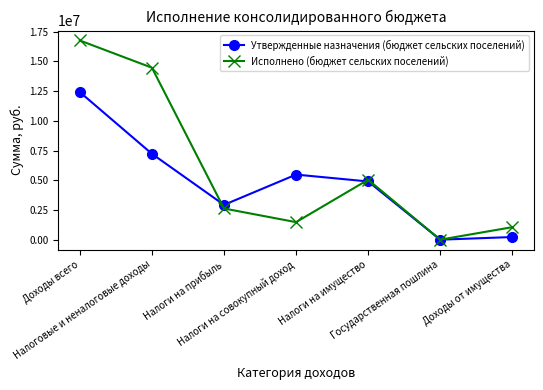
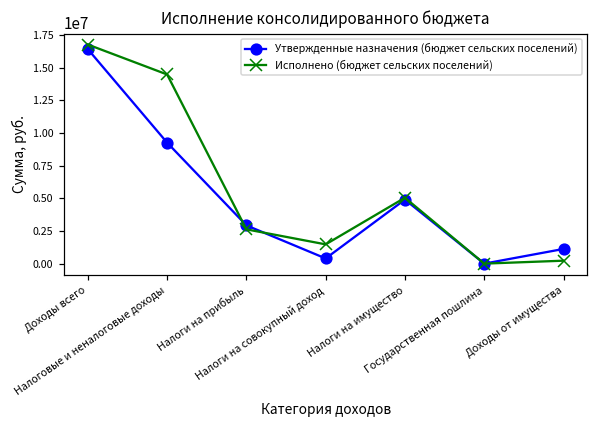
Утвержденные назначения (бюджет сельских поселений), Доходы всего: 12400000 -> 16400000
Утвержденные назначения (бюджет сельских поселений), Налоговые и неналоговые доходы: 7200000 -> 9300000
Утвержденные назначения (бюджет сельских поселений), Налоги на совокупный доход: 5500000 -> 400000
Утвержденные назначения (бюджет сельских поселений), Доходы от имущества: 200000 -> 1100000
Исполнено (бюджет сельских поселений), Доходы от имущества: 1100000 -> 200000
